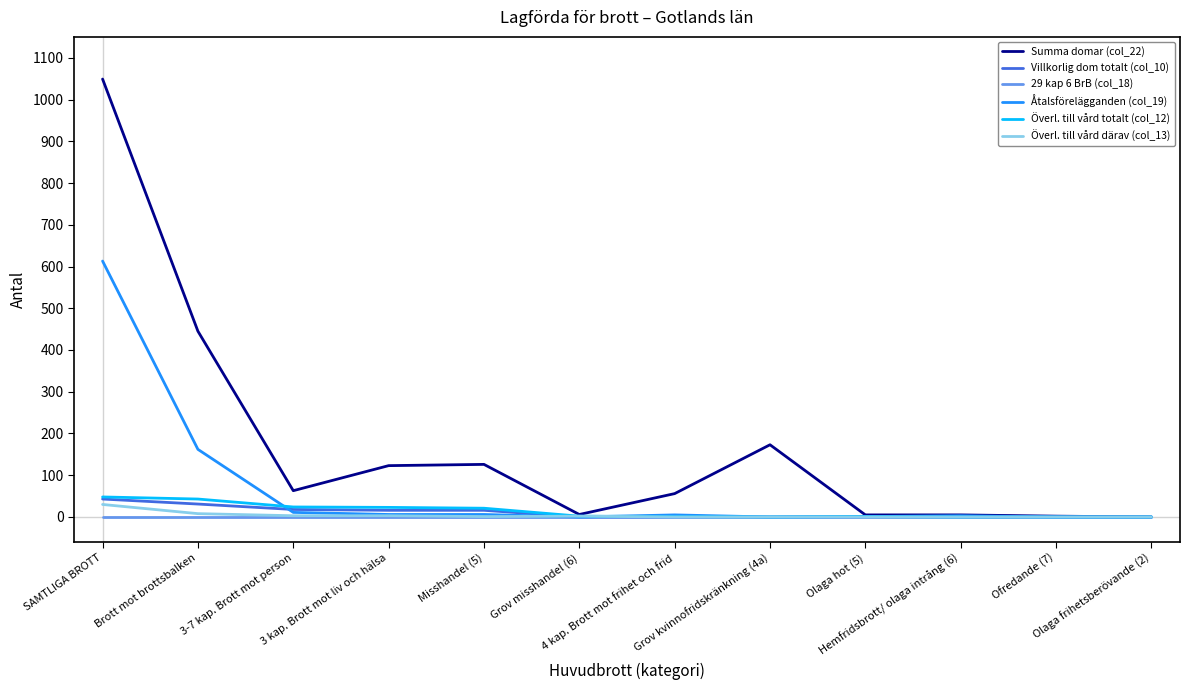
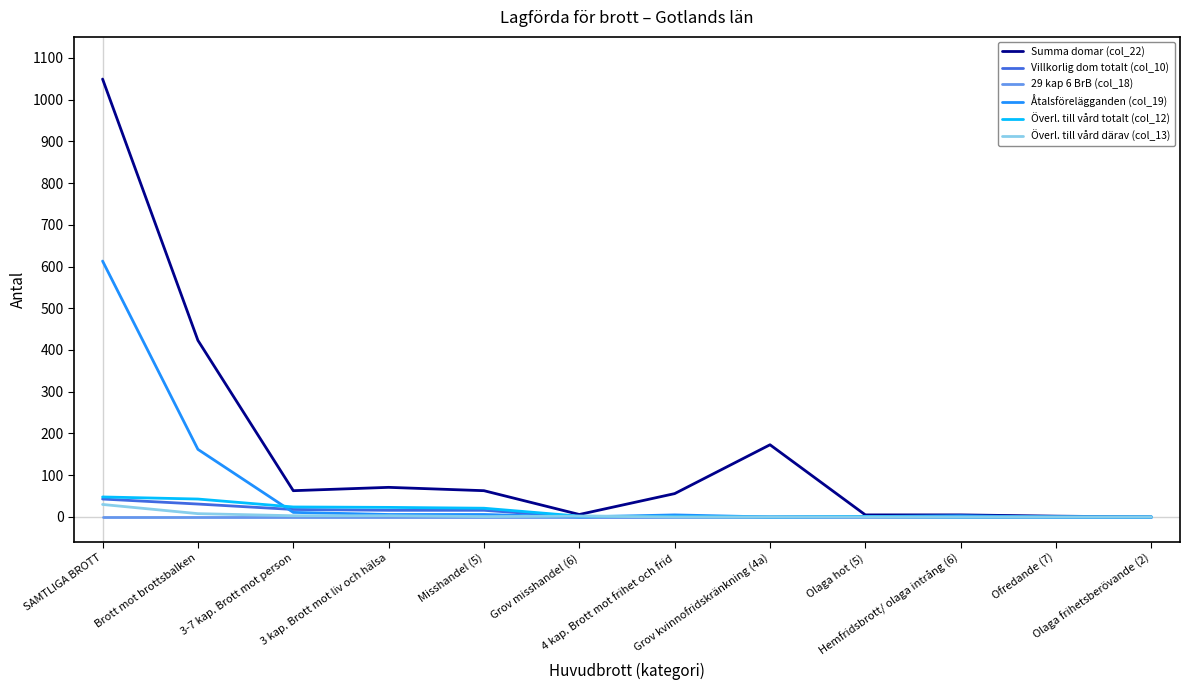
Summa domar (col_22), Brott mot brottsbalken: 450 -> 420
Summa domar (col_22), 3 kap. Brott mot liv och hälsa: 120 -> 70
Summa domar (col_22), Misshandel (5): 130 -> 60
